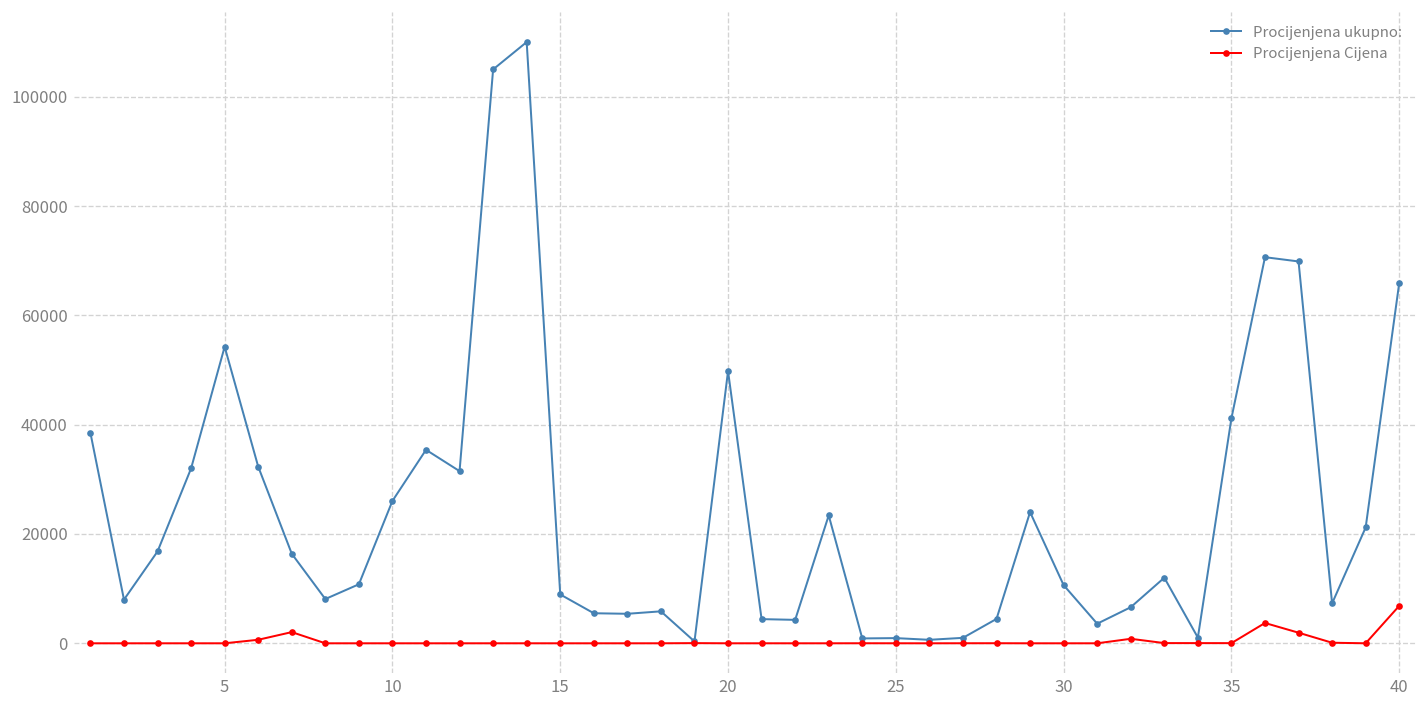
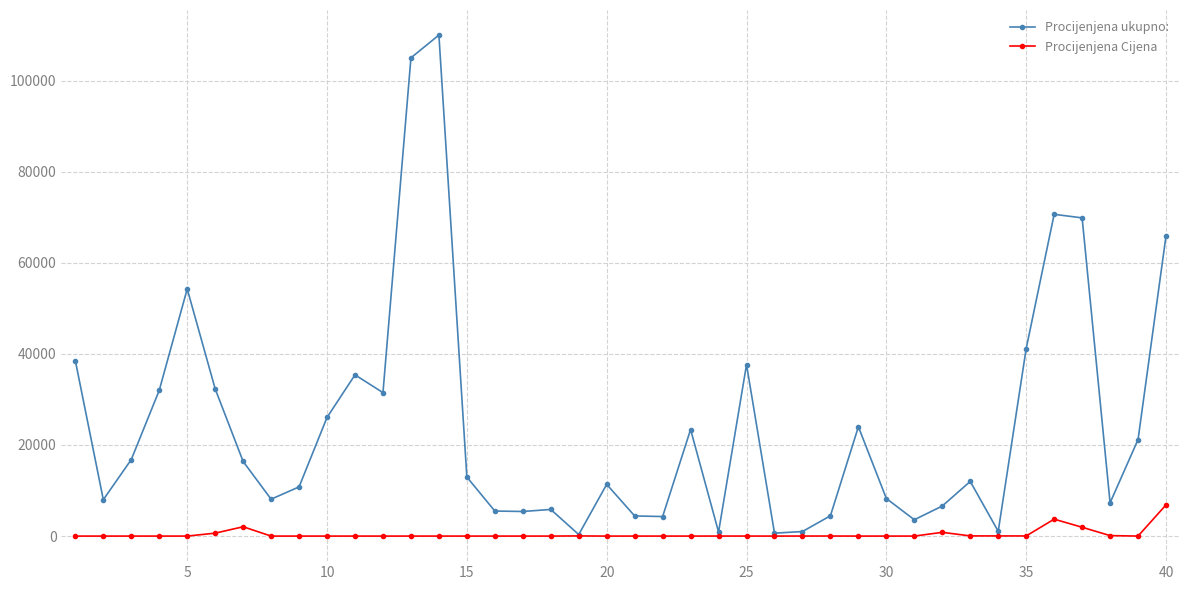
Procijenjena ukupno:, 15: 9000 -> 13000
Procijenjena ukupno:, 20: 50000 -> 11000
Procijenjena ukupno:, 25: 1000 -> 38000
Procijenjena ukupno:, 30: 11000 -> 8000
